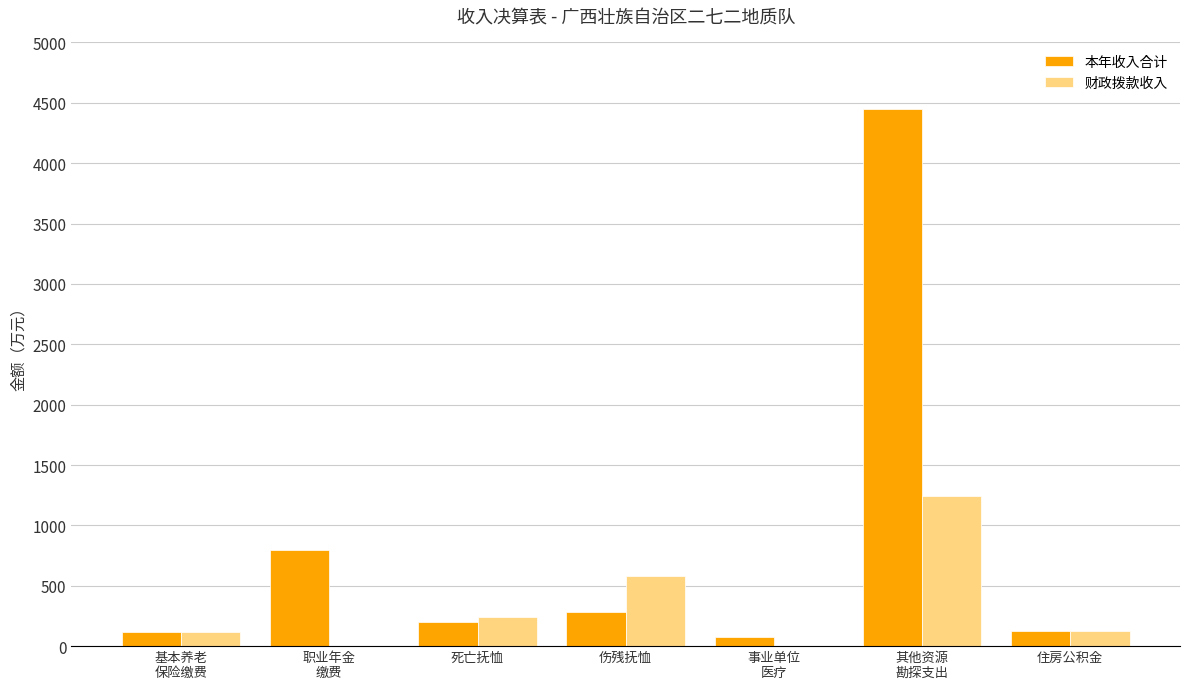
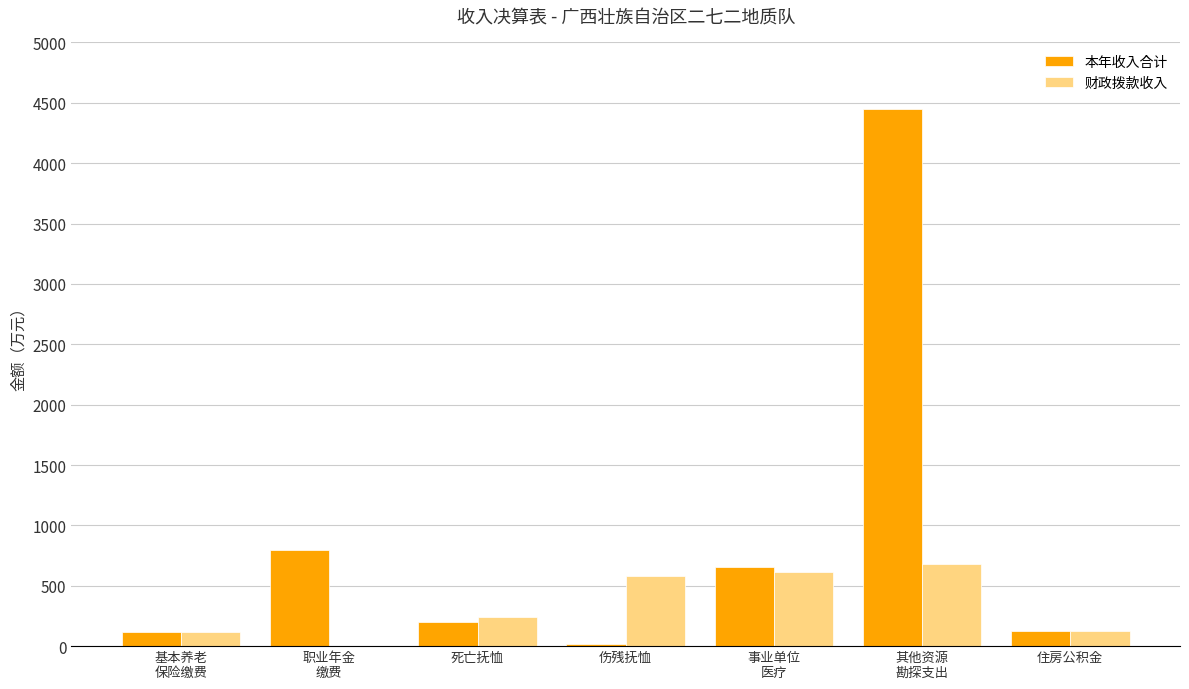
本年收入合计, 伤残抚恤: 280 -> 20
本年收入合计, 事业单位 医疗: 80 -> 650
财政拨款收入, 事业单位 医疗: 0 -> 610
财政拨款收入, 其他资源 勘探支出: 1240 -> 680
